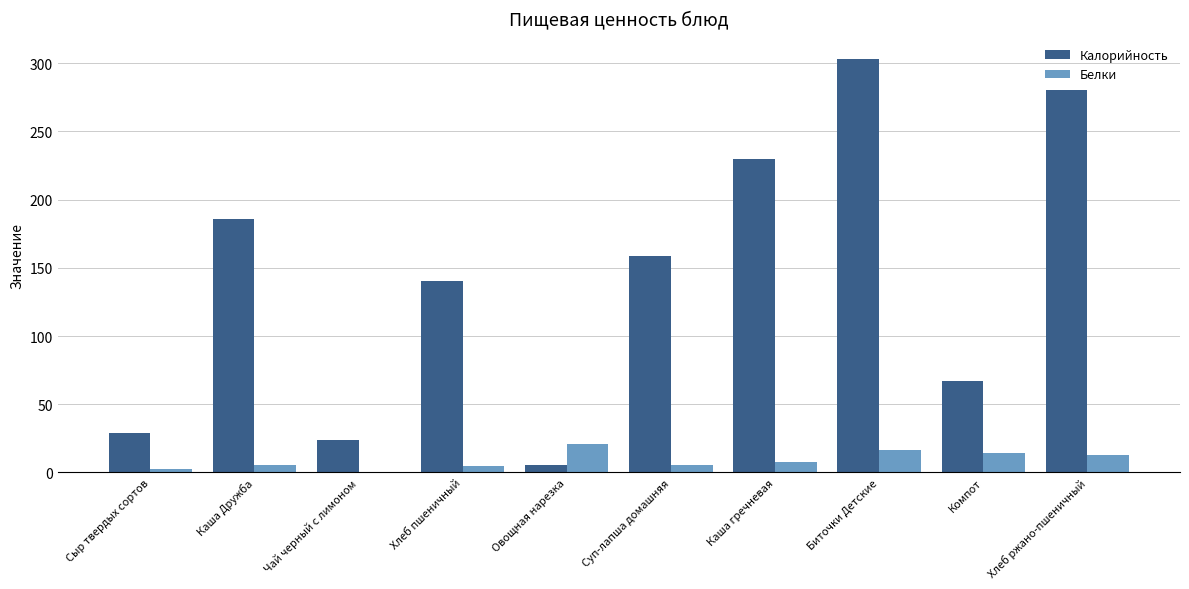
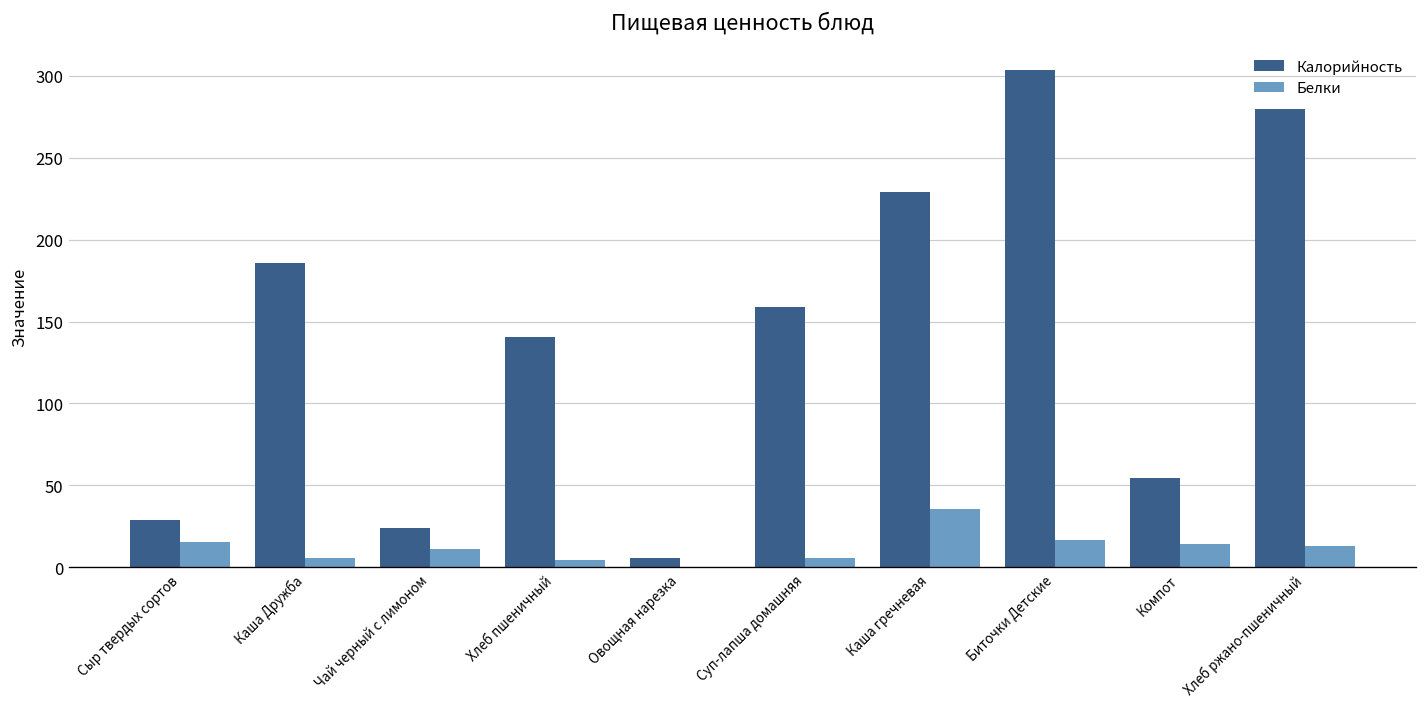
Белки, Сыр твердых сортов: 2 -> 16
Белки, Чай черный с лимоном: 0 -> 11
Белки, Овощная нарезка: 21 -> 0
Белки, Каша гречневая: 8 -> 36
Калорийность, Компот: 67 -> 55
